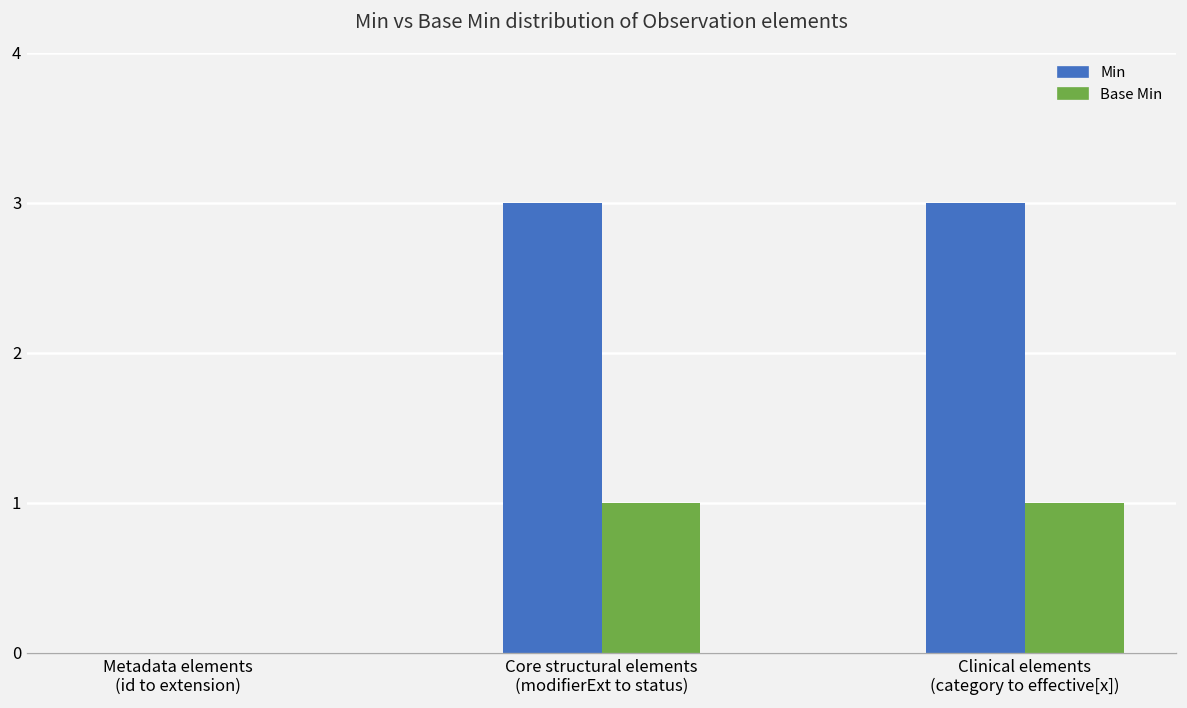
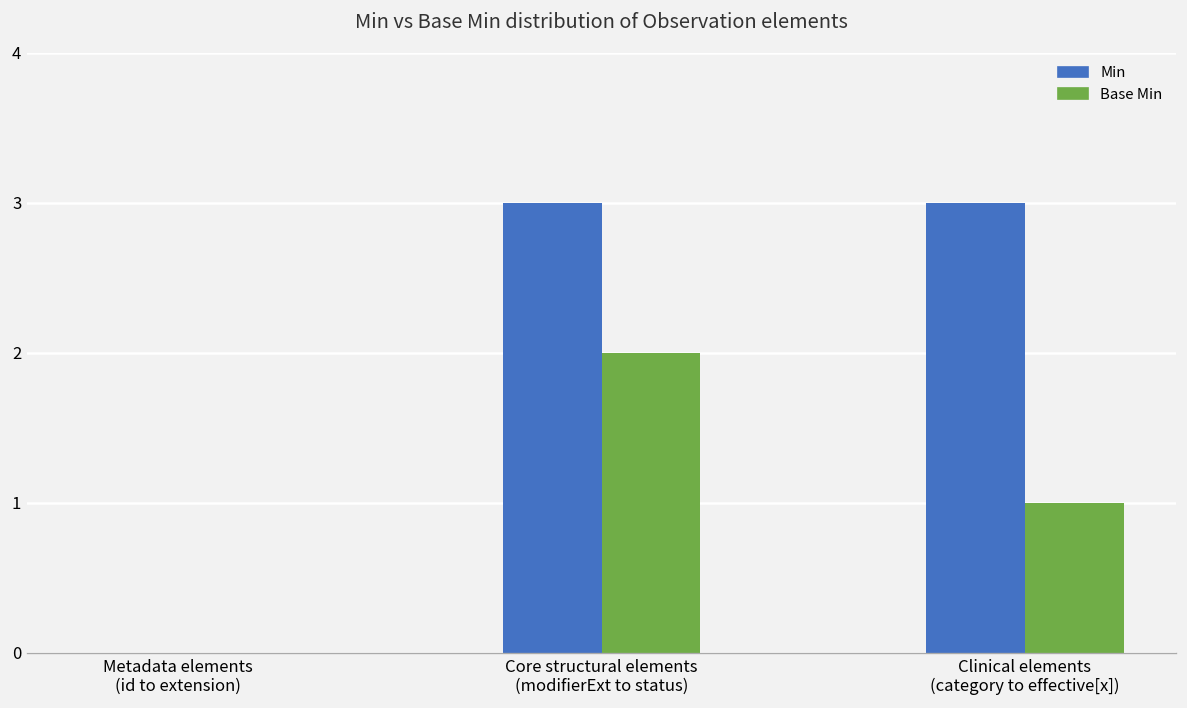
Base Min, Core structural elements (modifierExt to status): 1 -> 2
